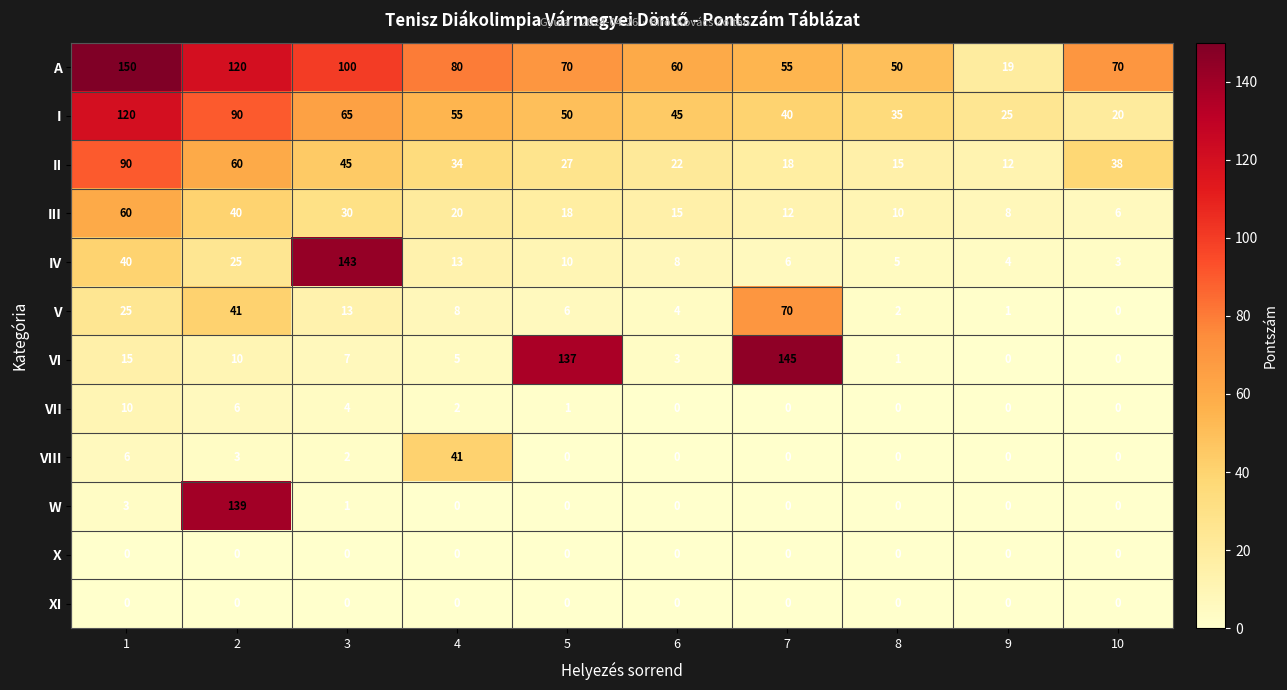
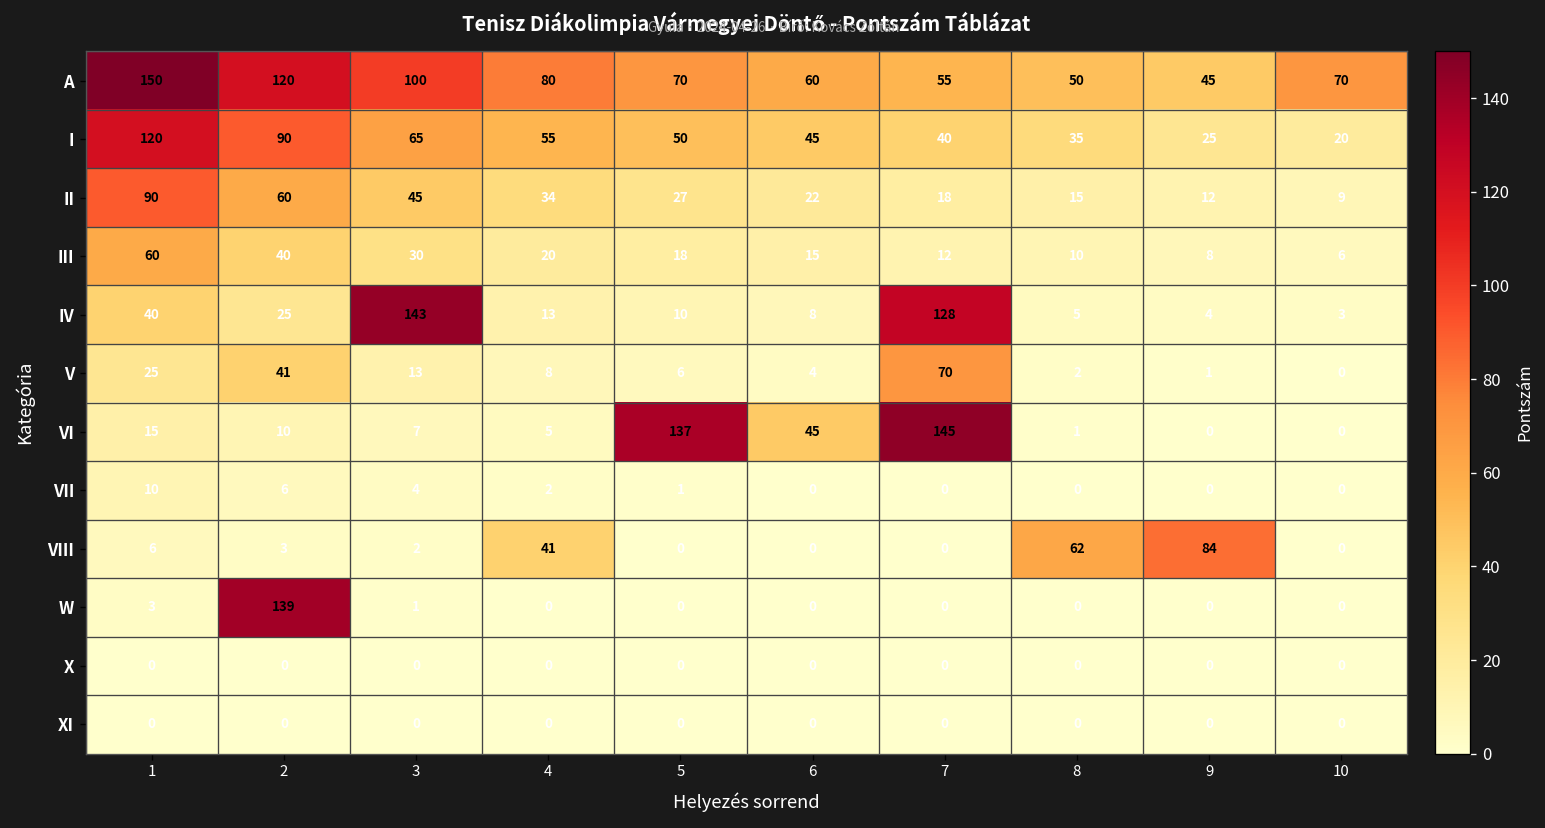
A, 9: 19 -> 45
II, 10: 38 -> 9
IV, 7: 6 -> 128
VI, 6: 3 -> 45
VIII, 8: 0 -> 62
VIII, 9: 0 -> 84
